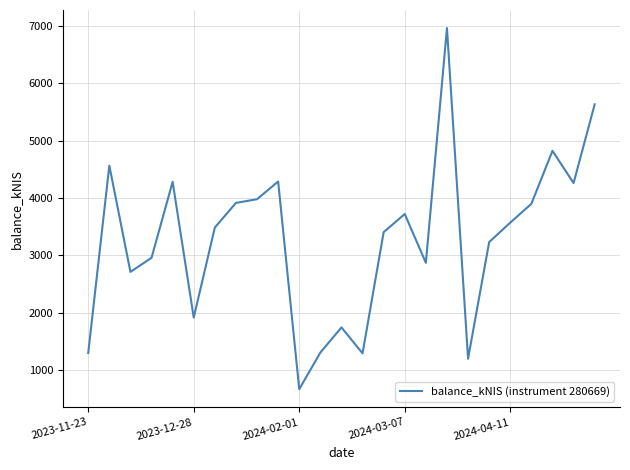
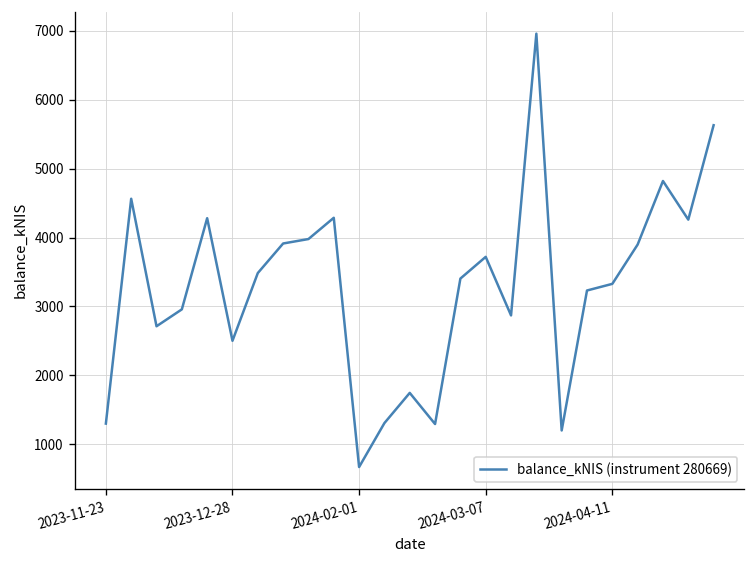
2023-12-28: 1900 -> 2500
2024-04-11: 3600 -> 3300
